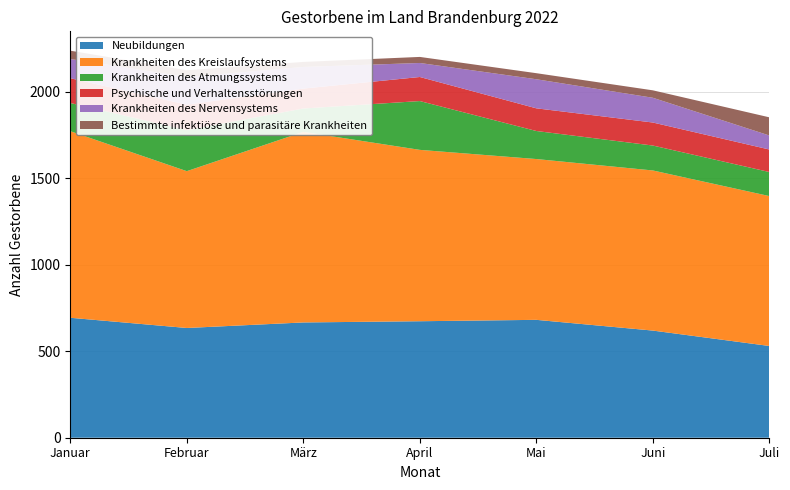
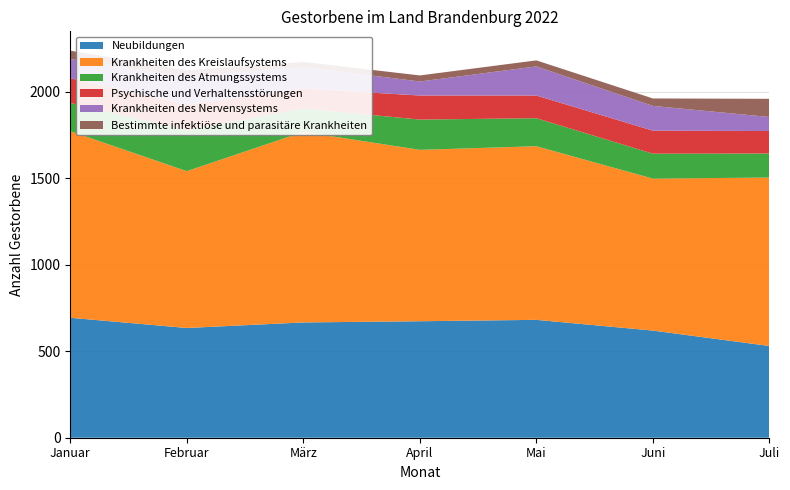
Krankheiten des Atmungssystems, April: 280 -> 180
Krankheiten des Kreislaufsystems, Mai: 930 -> 1000
Krankheiten des Kreislaufsystems, Juni: 930 -> 880
Krankheiten des Kreislaufsystems, Juli: 870 -> 970
